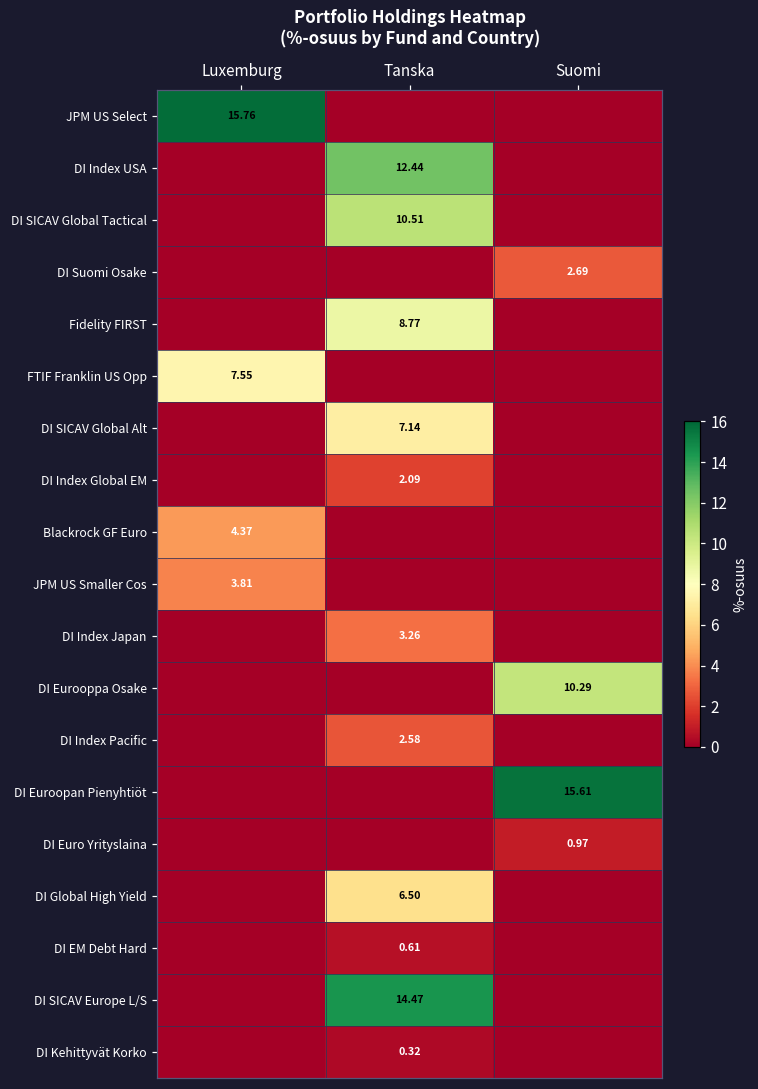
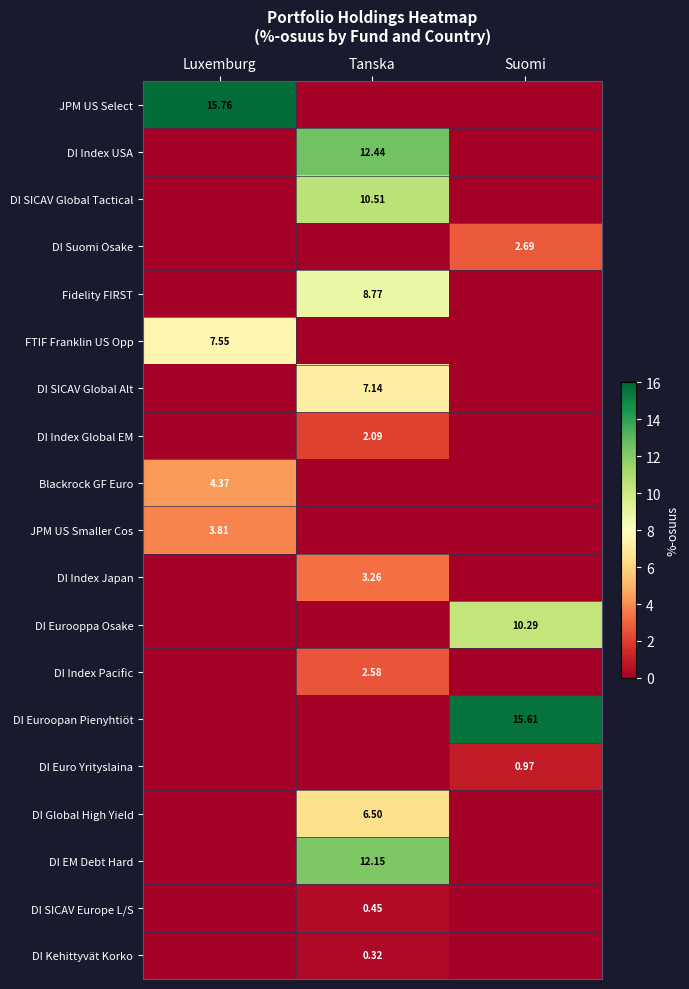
DI EM Debt Hard, Tanska: 0.61 -> 12.15
DI SICAV Europe L/S, Tanska: 14.47 -> 0.45
